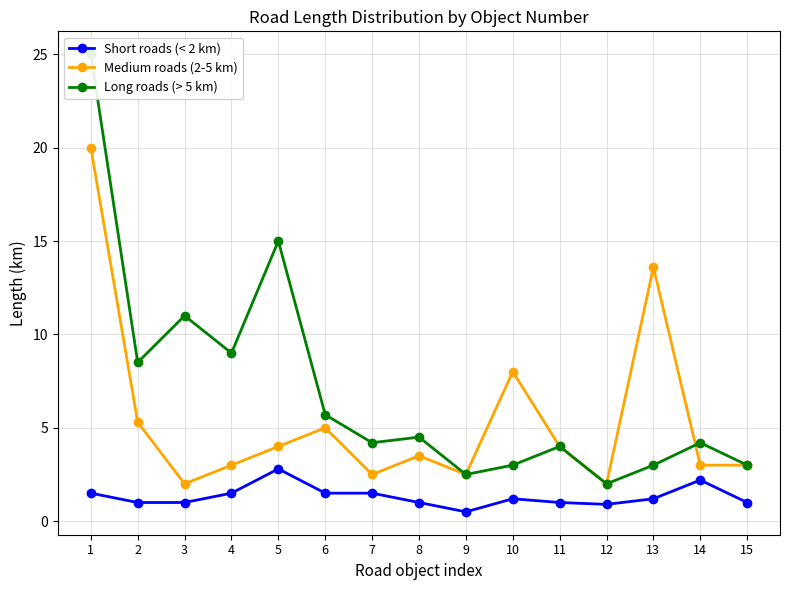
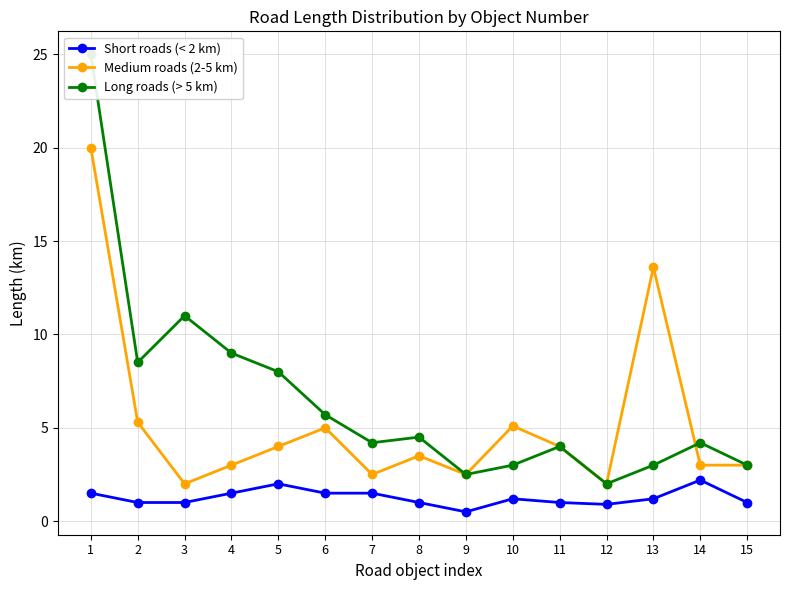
Short roads (< 2 km), 5: 2.8 -> 2.0
Long roads (> 5 km), 5: 15 -> 8
Medium roads (2-5 km), 10: 8.0 -> 5.1
